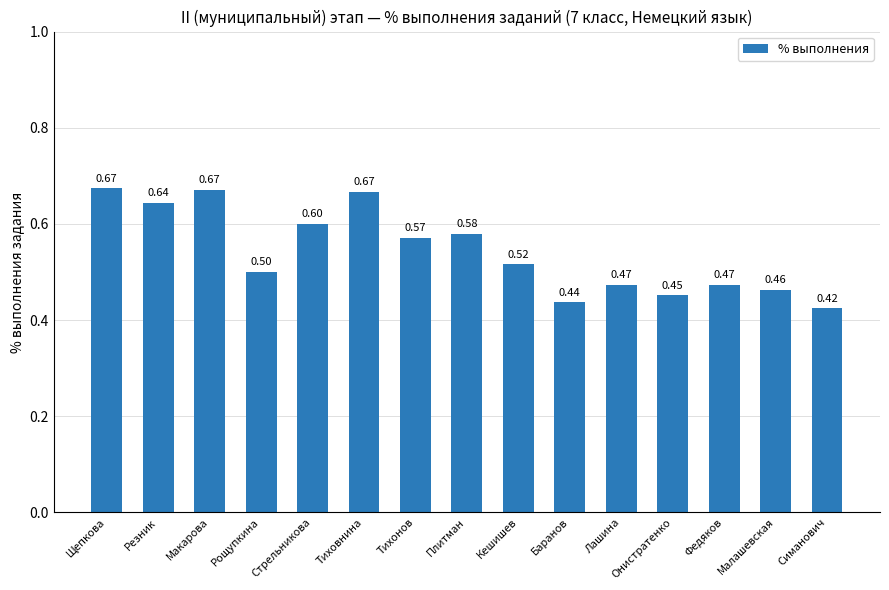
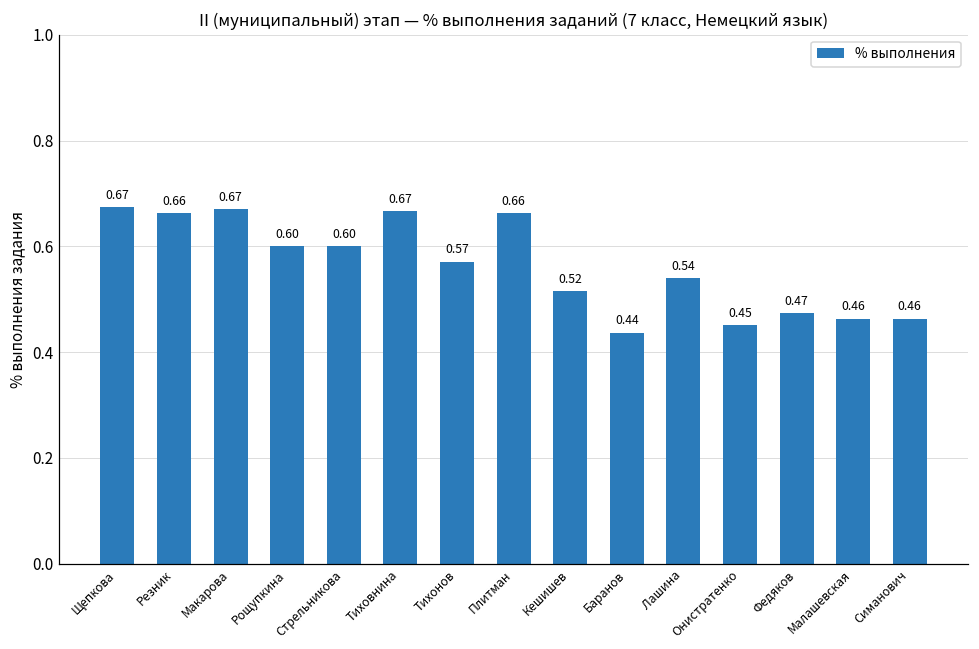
Резник: 0.64 -> 0.66
Рощупкина: 0.50 -> 0.60
Плитман: 0.58 -> 0.66
Лашина: 0.47 -> 0.54
Симанович: 0.42 -> 0.46
